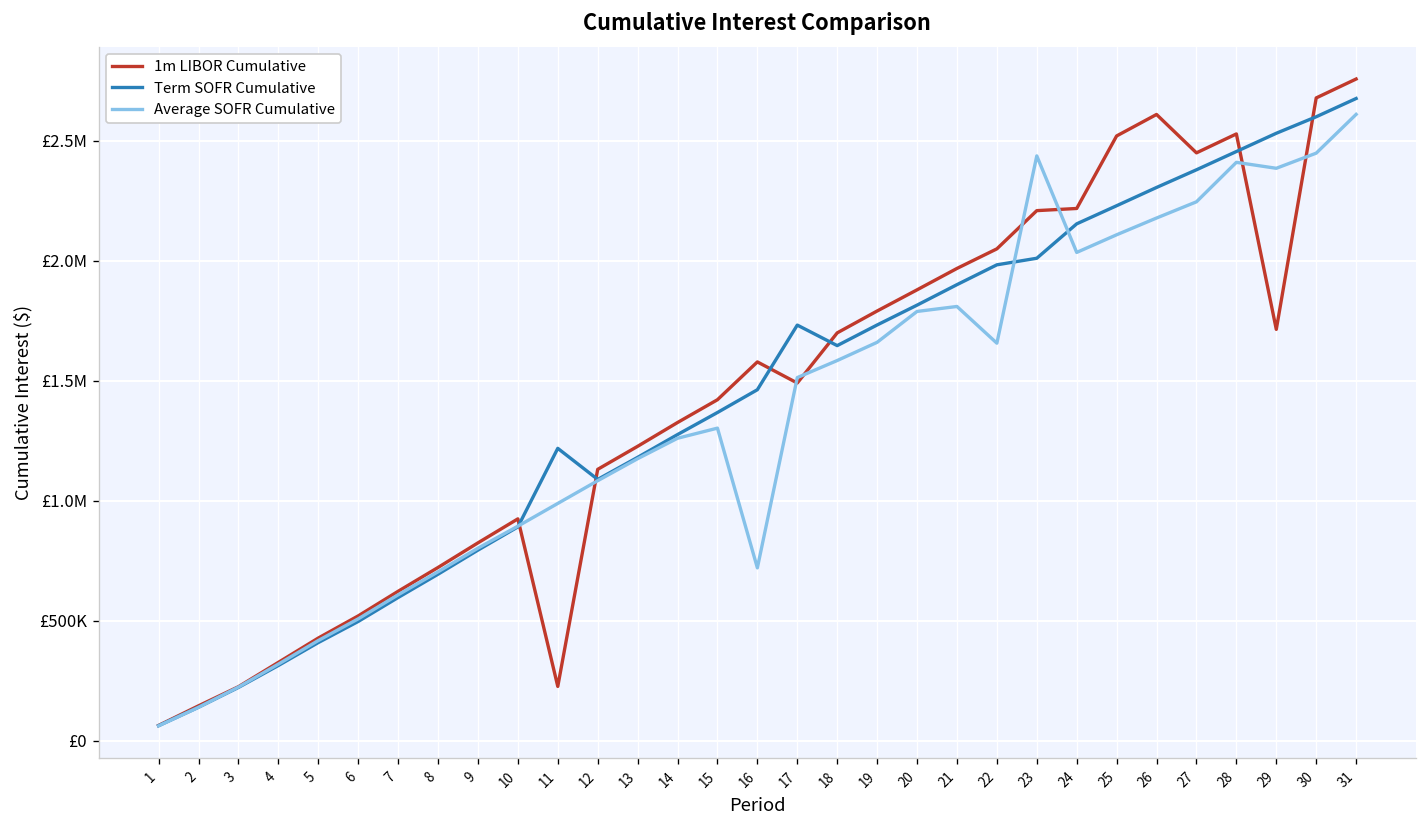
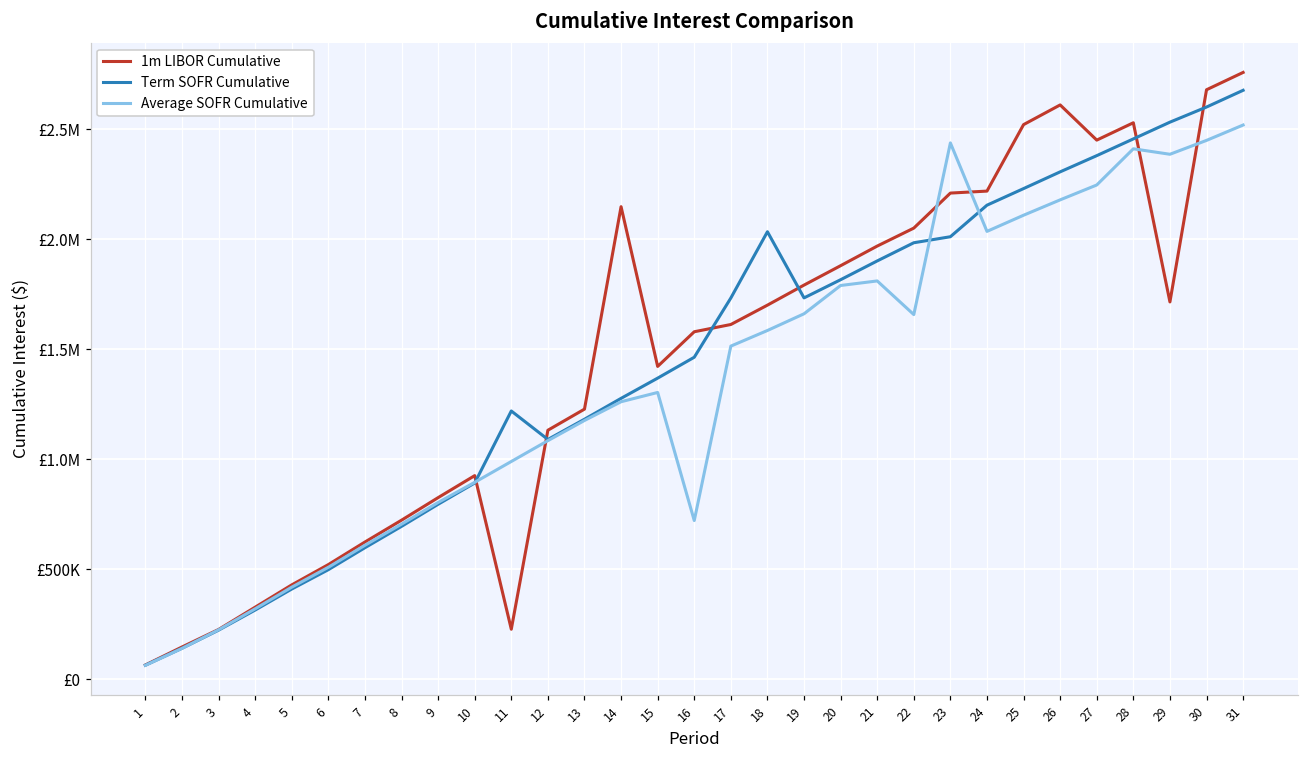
1m LIBOR Cumulative, 14: £1330000 -> £2150000
1m LIBOR Cumulative, 17: £1490000 -> £1610000
Term SOFR Cumulative, 18: £1650000 -> £2030000
Average SOFR Cumulative, 31: £2610000 -> £2520000
